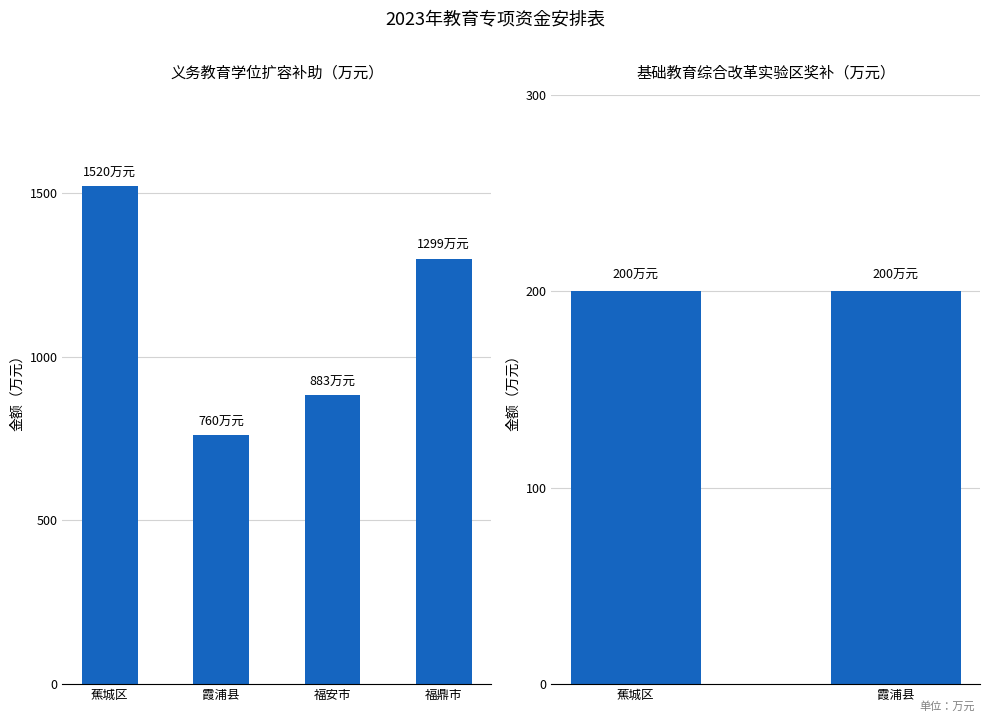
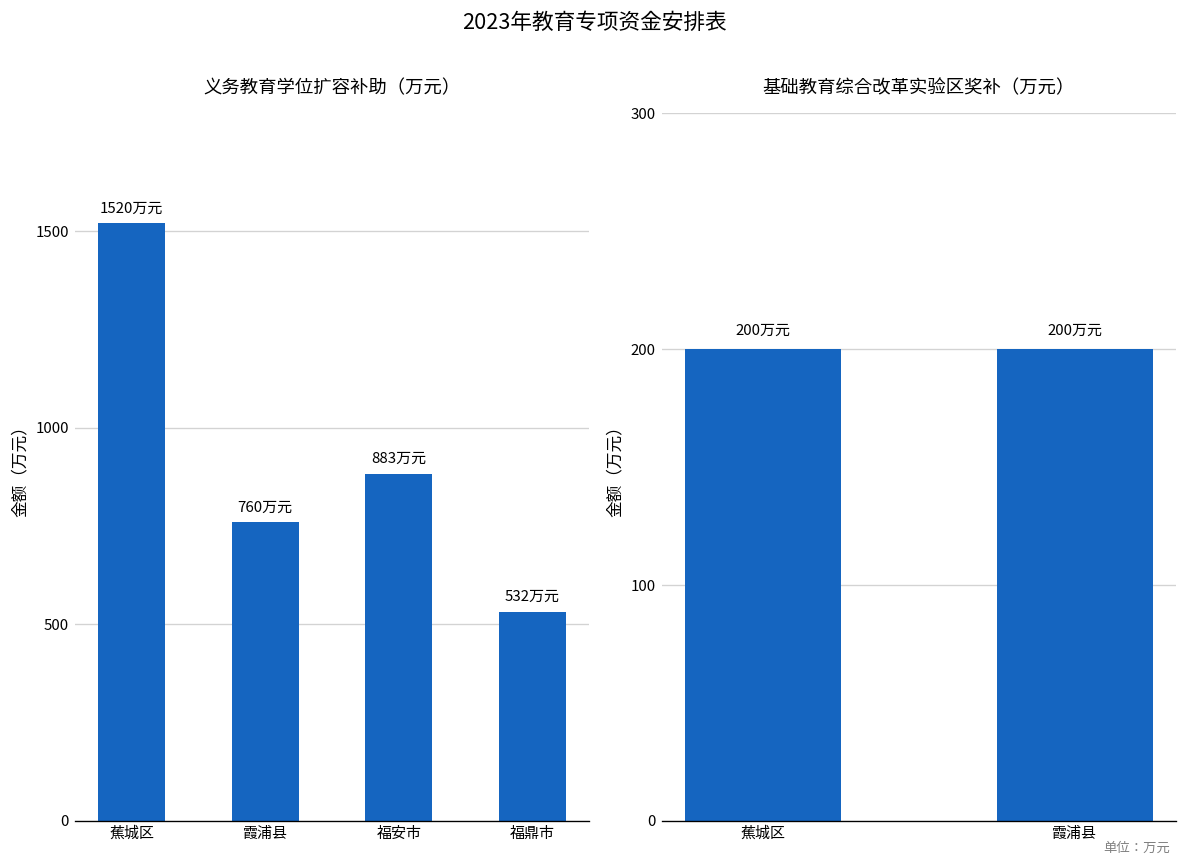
义务教育学位扩容补助（万元）, 福鼎市: 1299 -> 532
